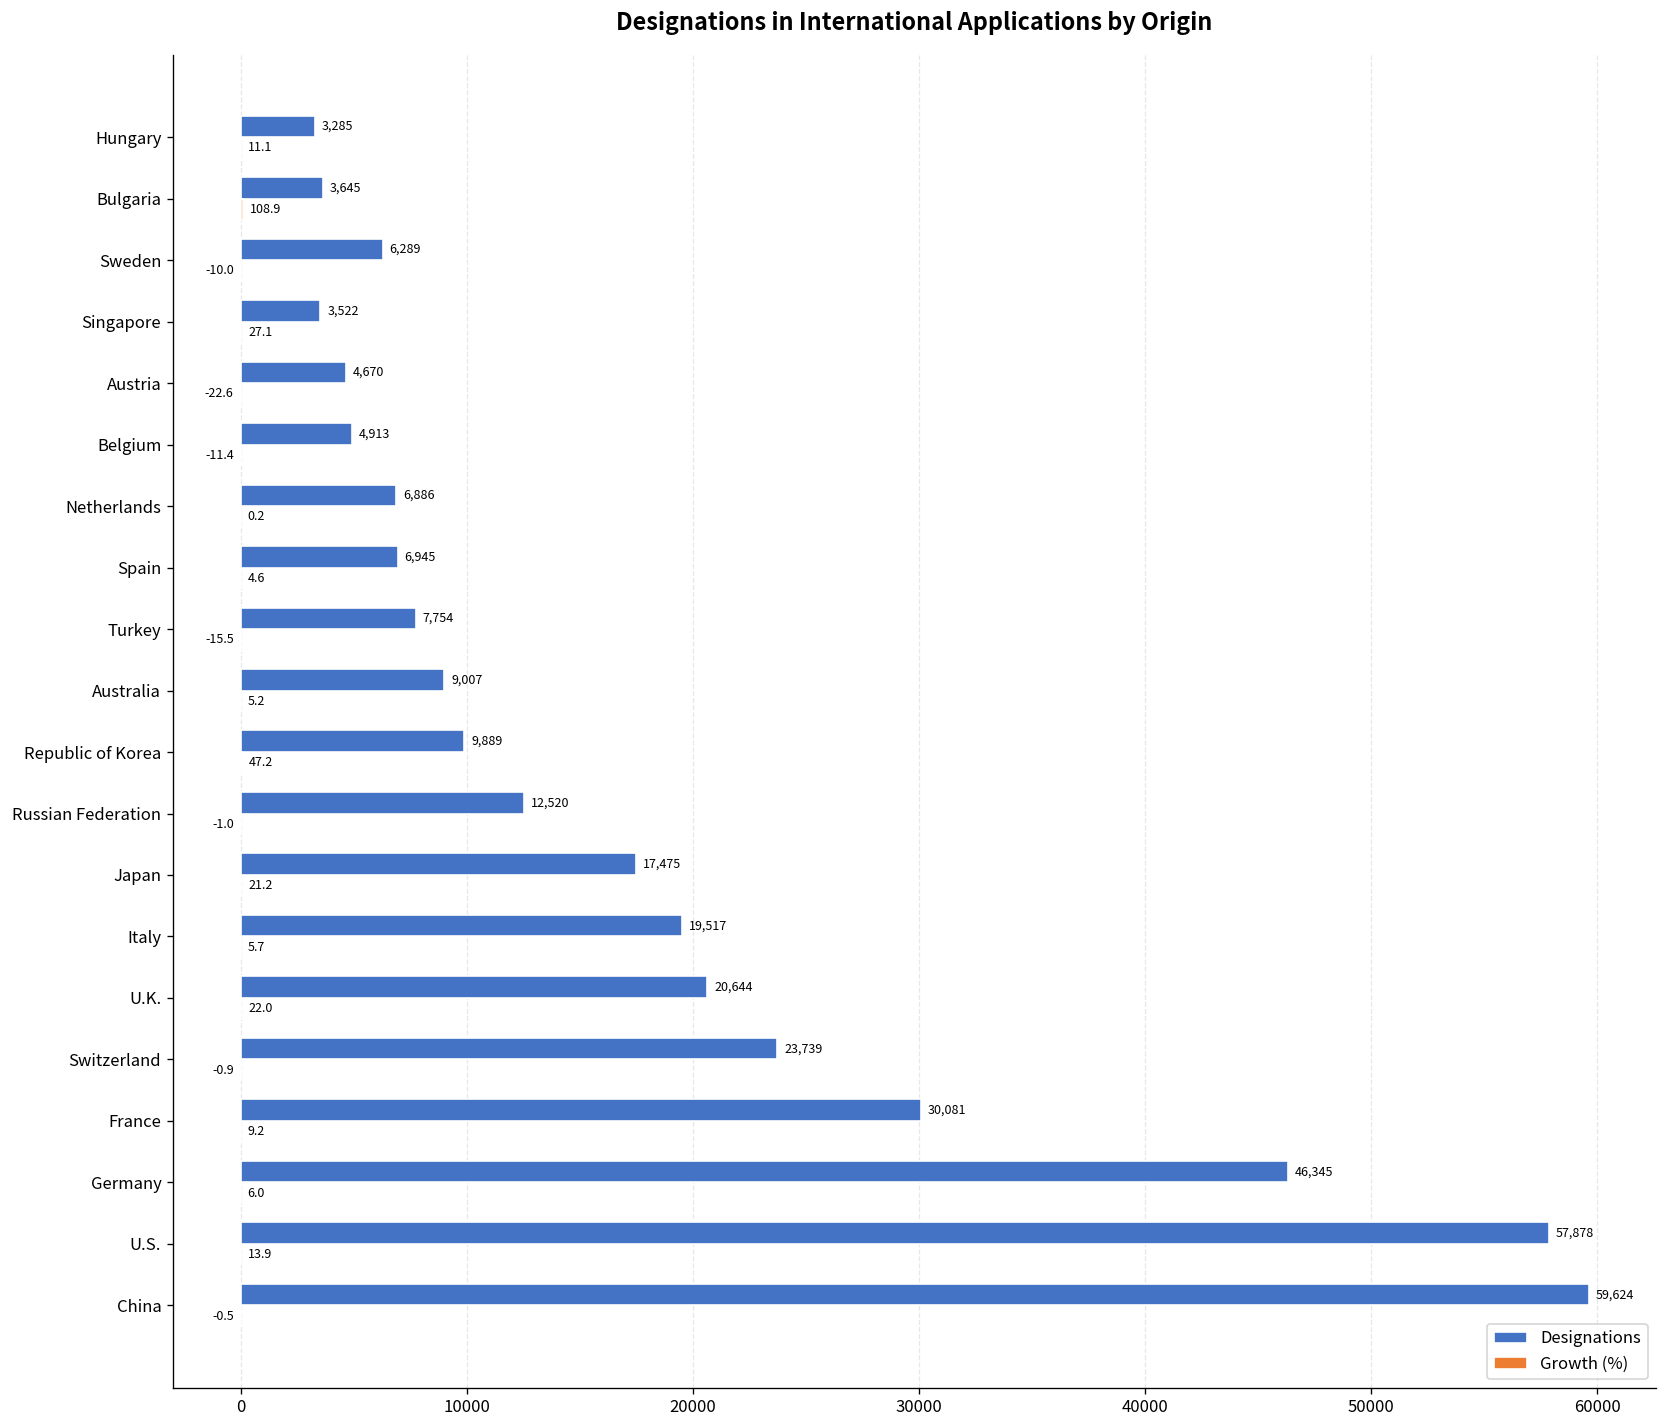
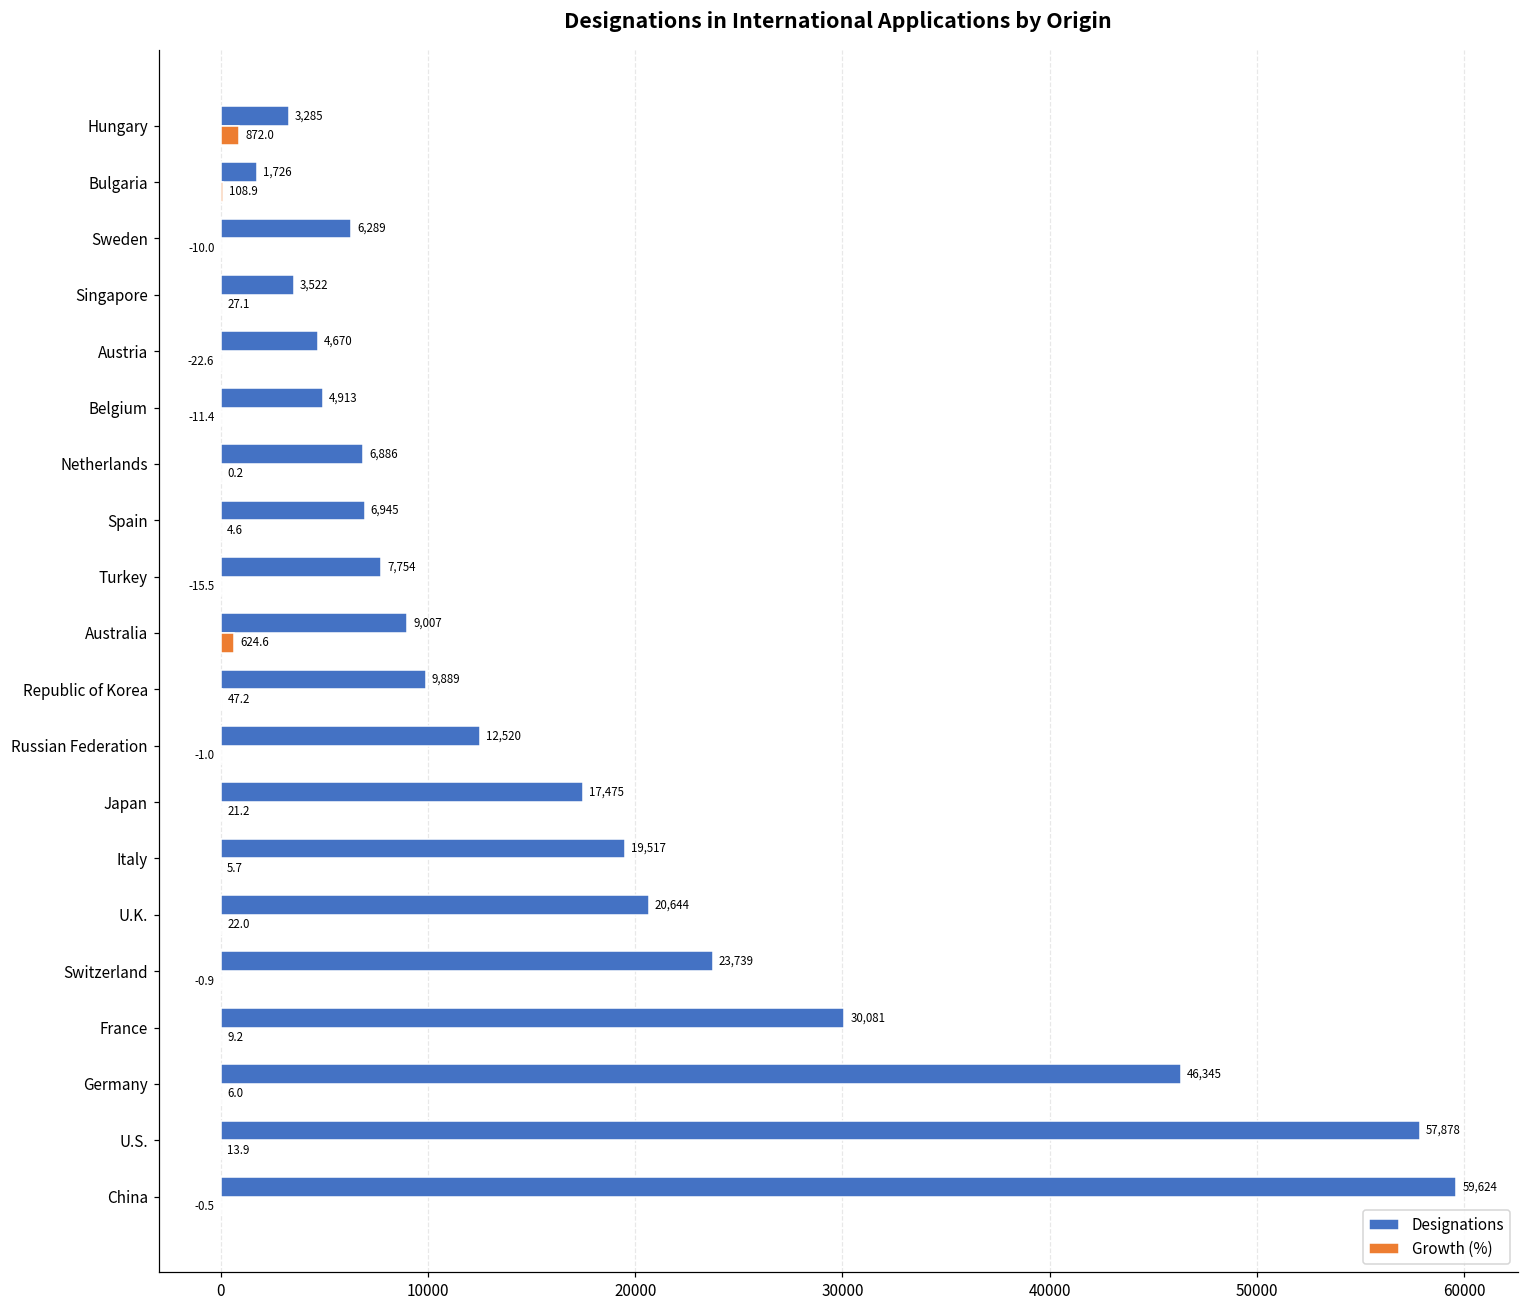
Growth (%), Hungary: 11.1 -> 872.0
Designations, Bulgaria: 3,645 -> 1,726
Growth (%), Australia: 5.2 -> 624.6
